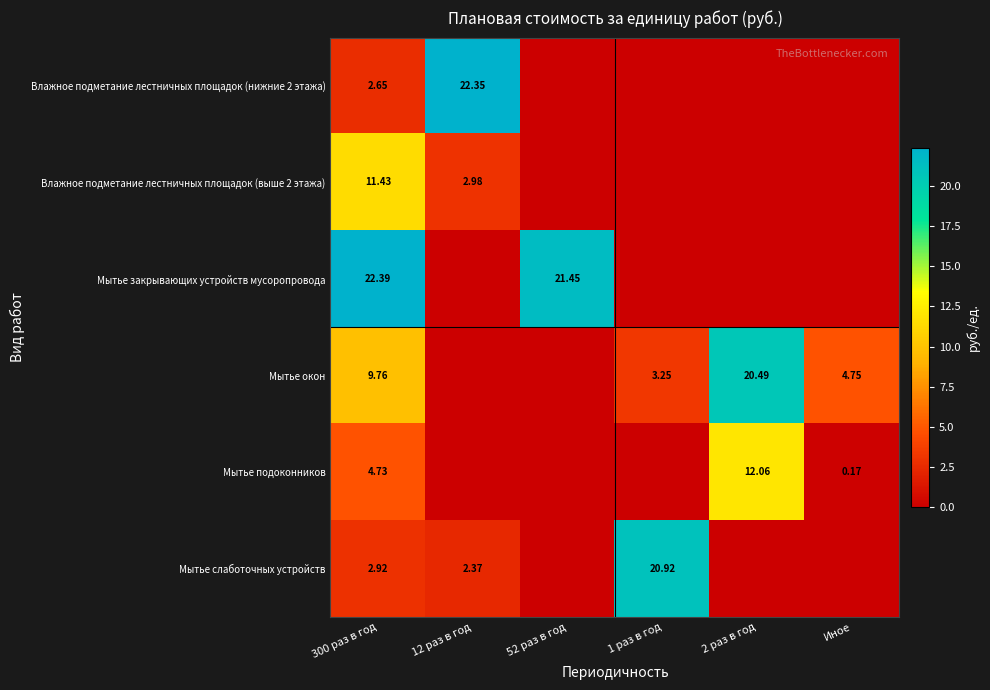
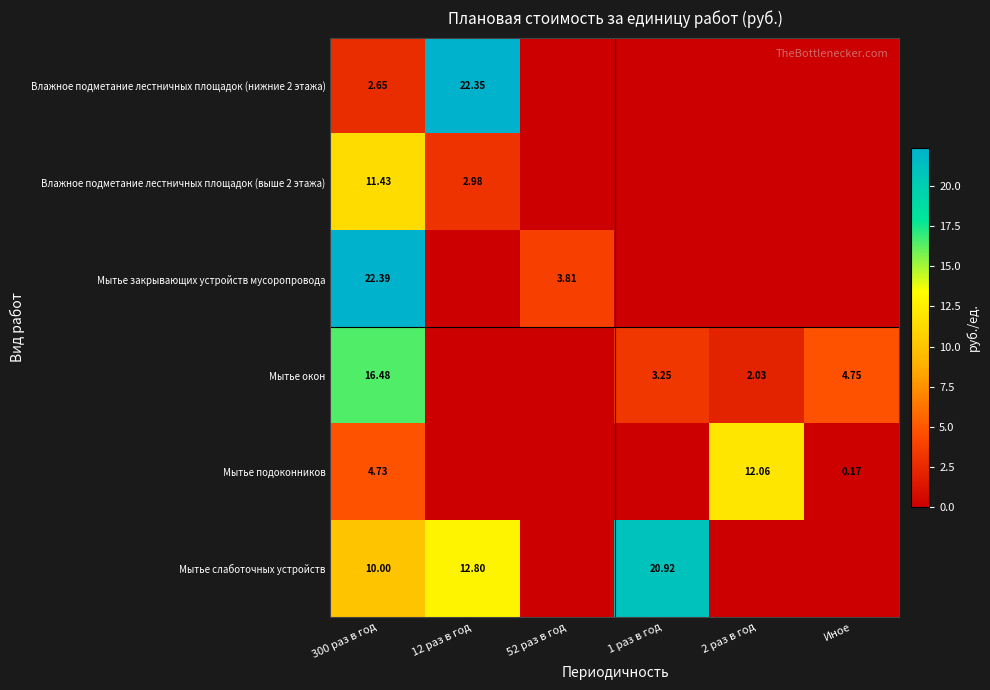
Мытье закрывающих устройств мусоропровода, 52 раз в год: 21.45 -> 3.81
Мытье окон, 300 раз в год: 9.76 -> 16.48
Мытье окон, 2 раз в год: 20.49 -> 2.03
Мытье слаботочных устройств, 300 раз в год: 2.92 -> 10.00
Мытье слаботочных устройств, 12 раз в год: 2.37 -> 12.80
